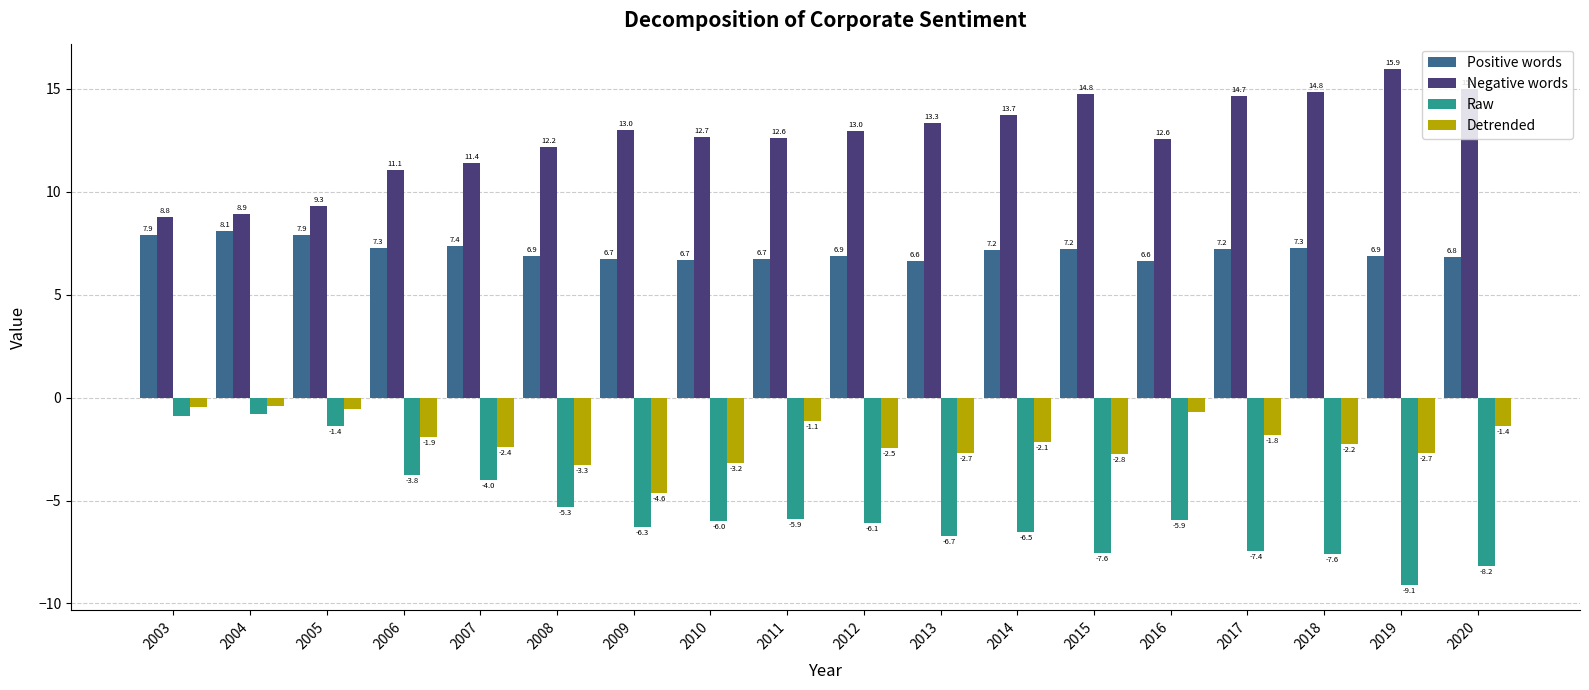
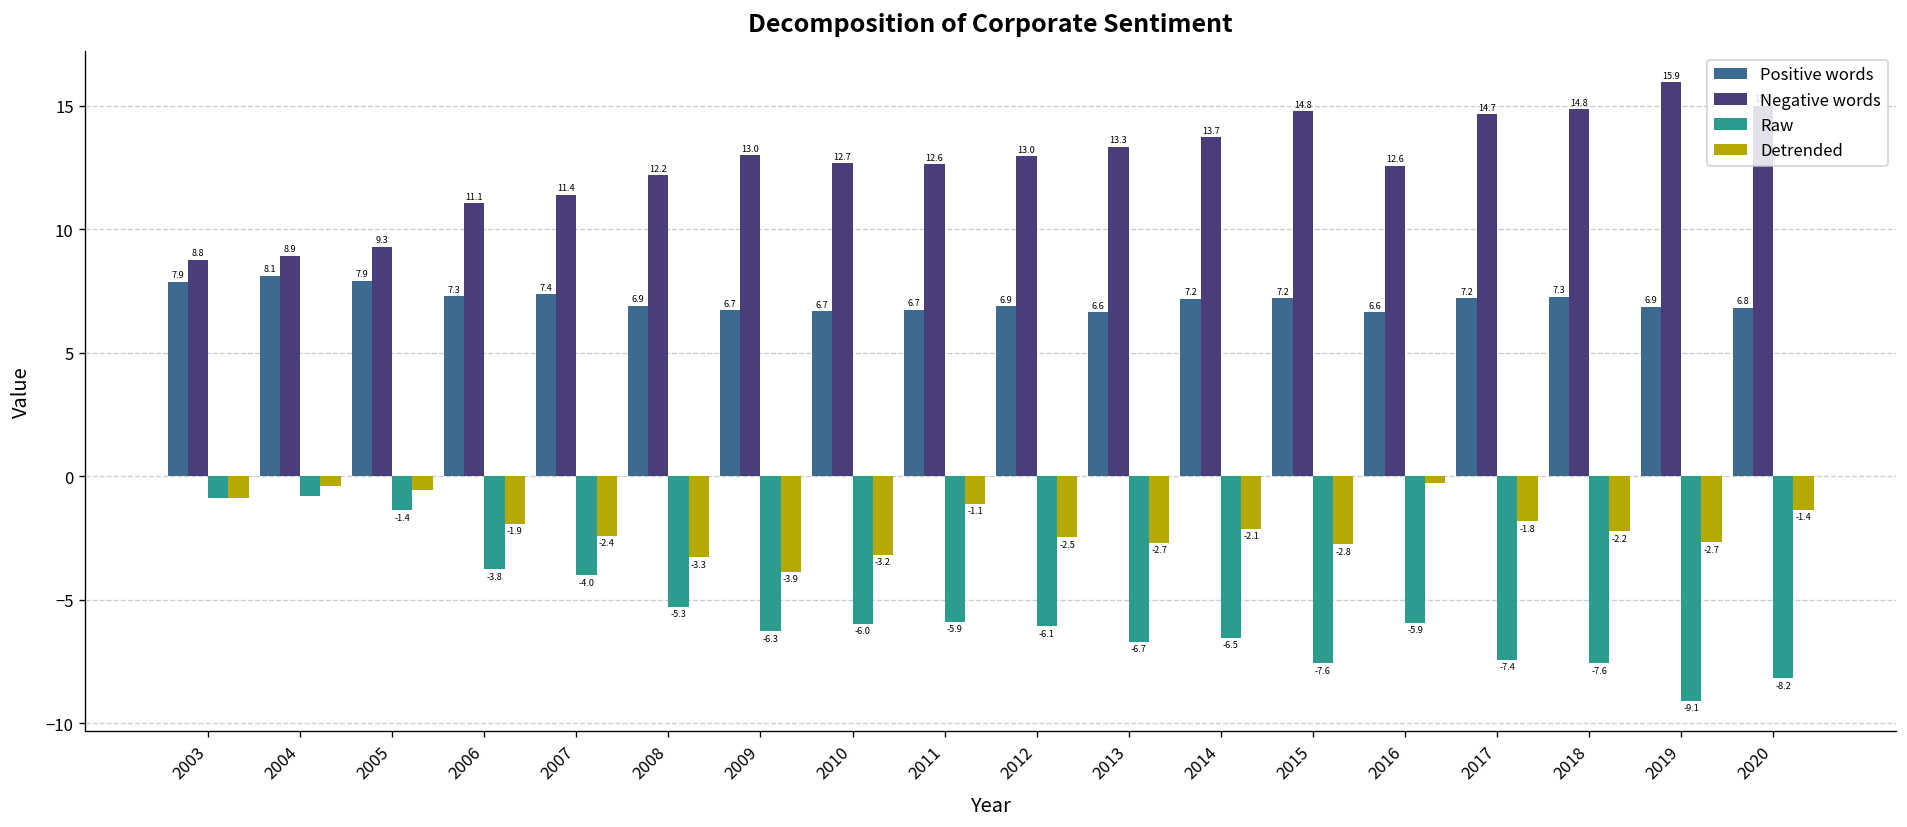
Detrended, 2003: -0.5 -> -0.9
Detrended, 2009: -4.6 -> -3.9
Detrended, 2016: -0.7 -> -0.3
